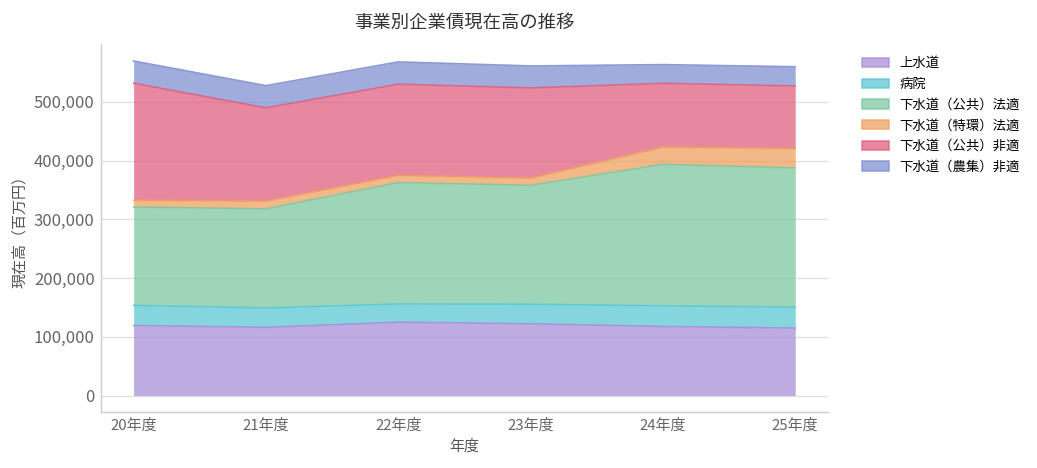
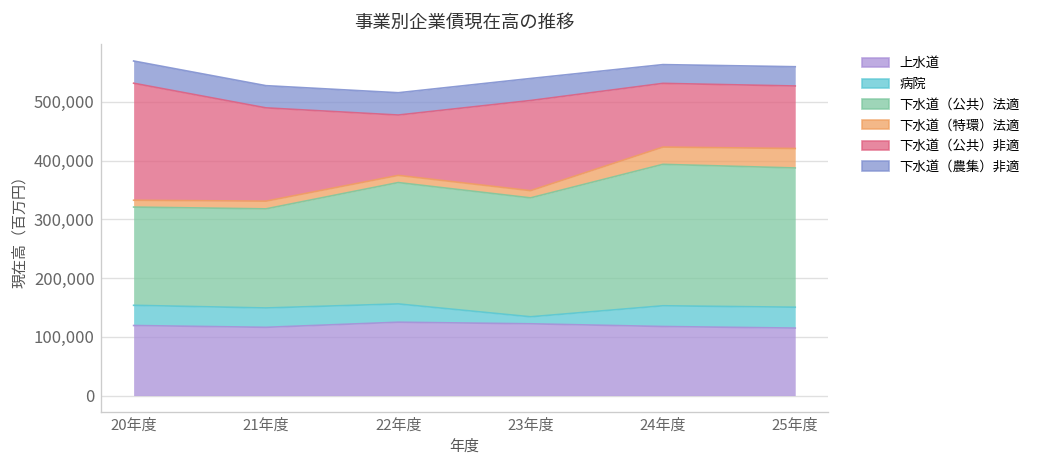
下水道（公共）非適, 22年度: 160,000 -> 100,000
病院, 23年度: 30,000 -> 10,000
